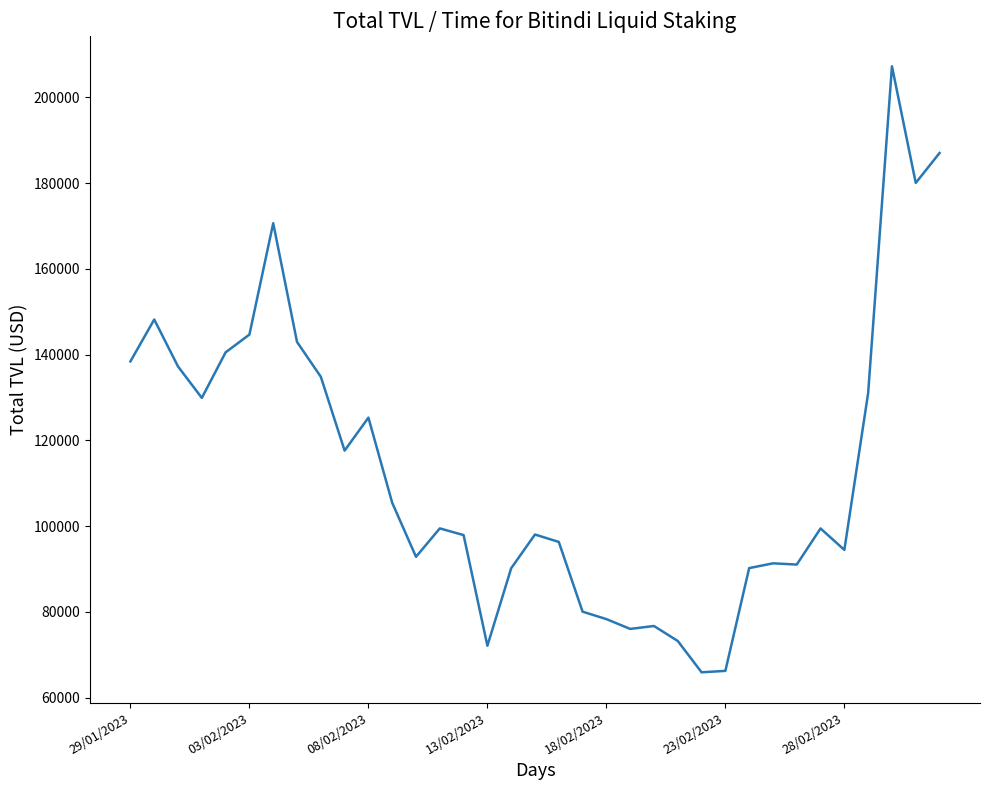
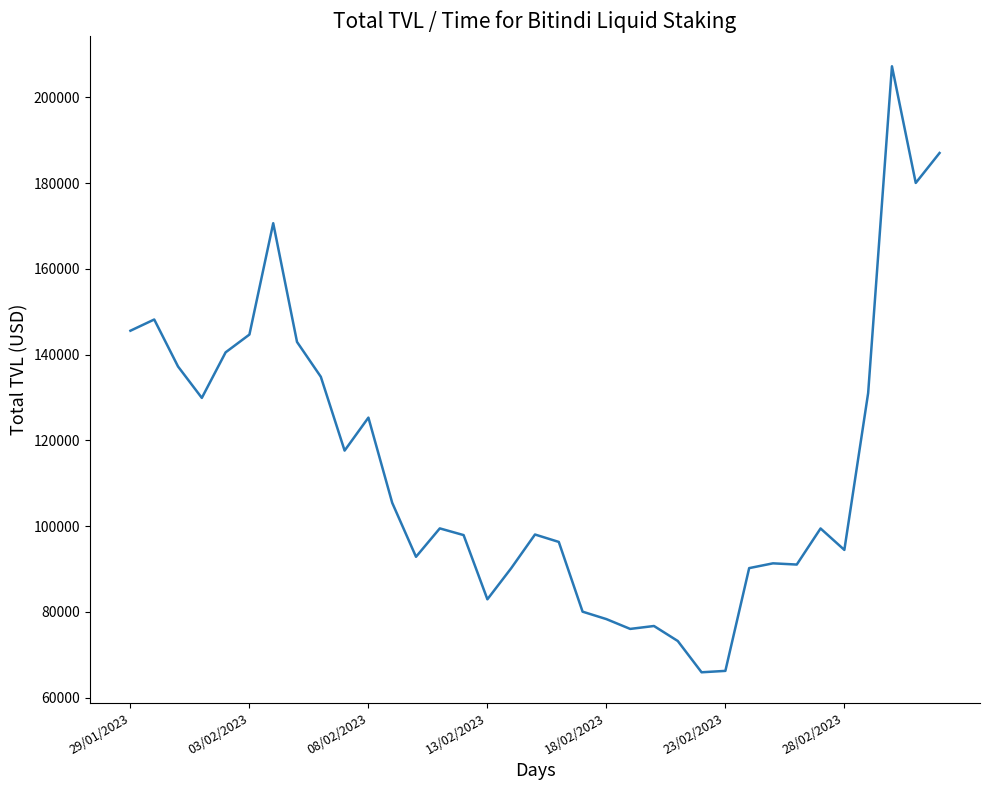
29/01/2023: 138000 -> 146000
13/02/2023: 72000 -> 83000
